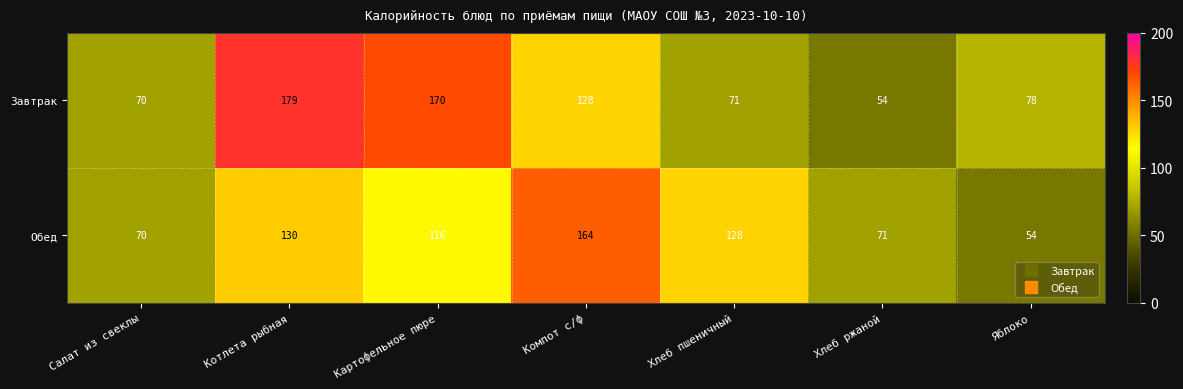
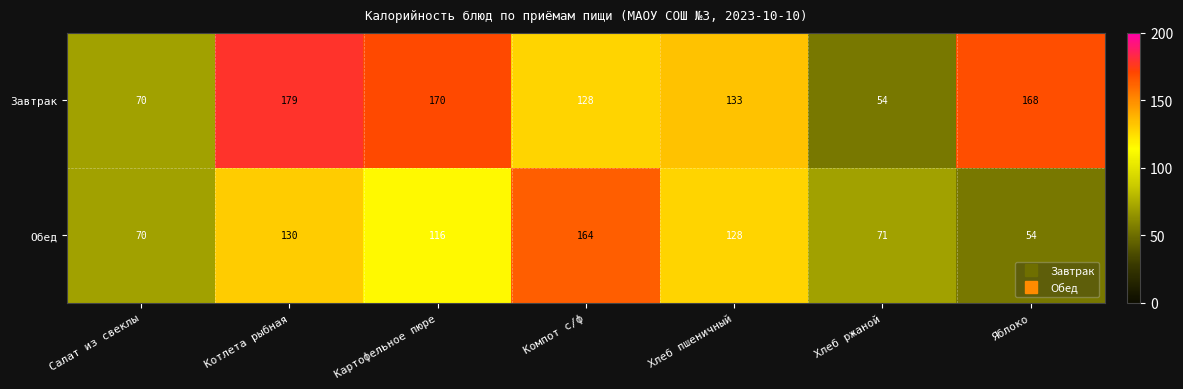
Завтрак, Хлеб пшеничный: 71 -> 133
Завтрак, Яблоко: 78 -> 168
